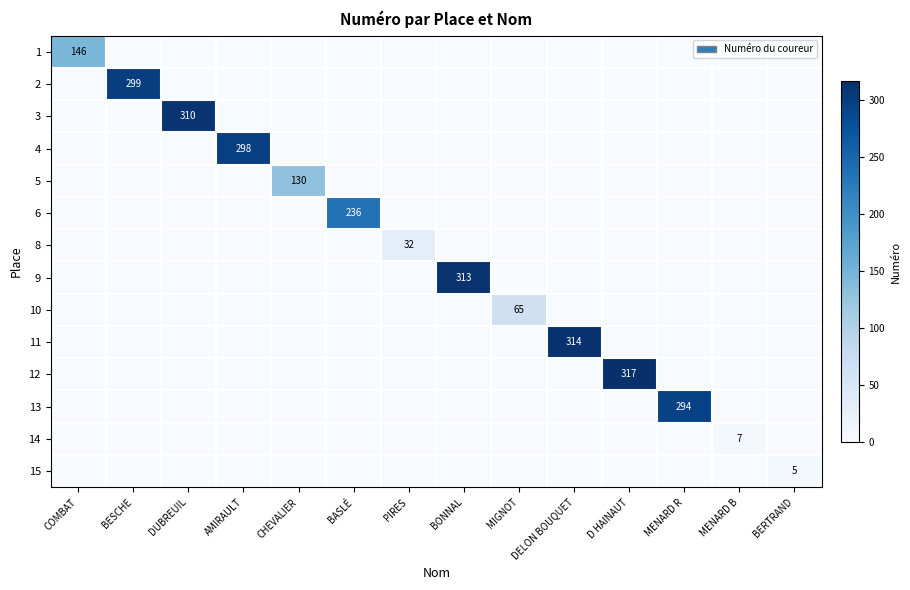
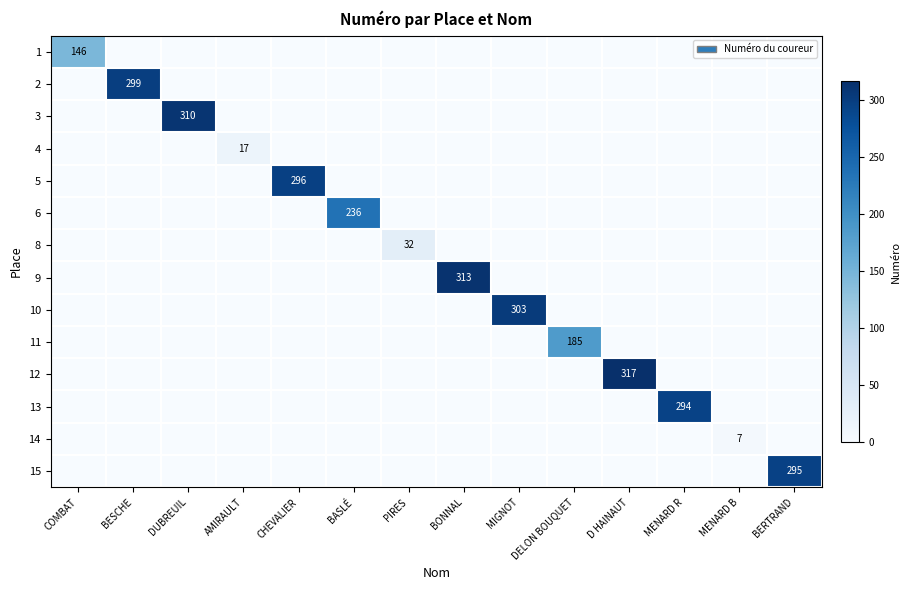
4, AMIRAULT: 298 -> 17
5, CHEVALIER: 130 -> 296
10, MIGNOT: 65 -> 303
11, DELON BOUQUET: 314 -> 185
15, BERTRAND: 5 -> 295
